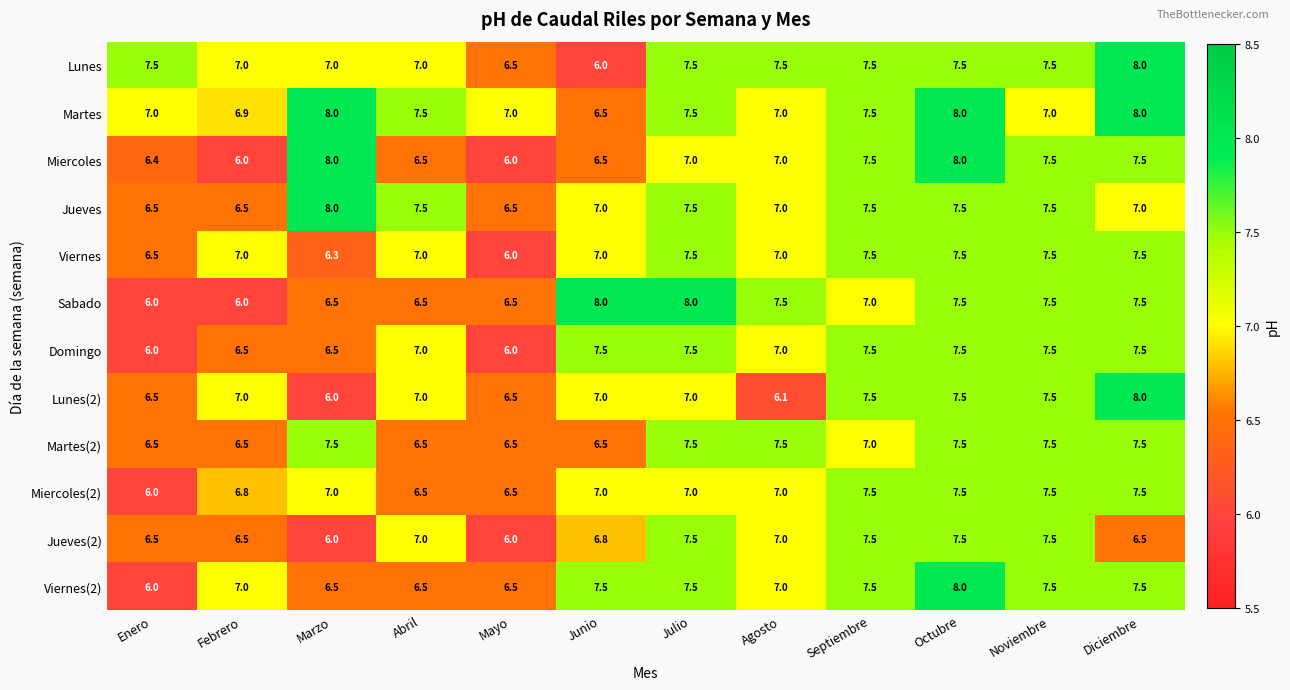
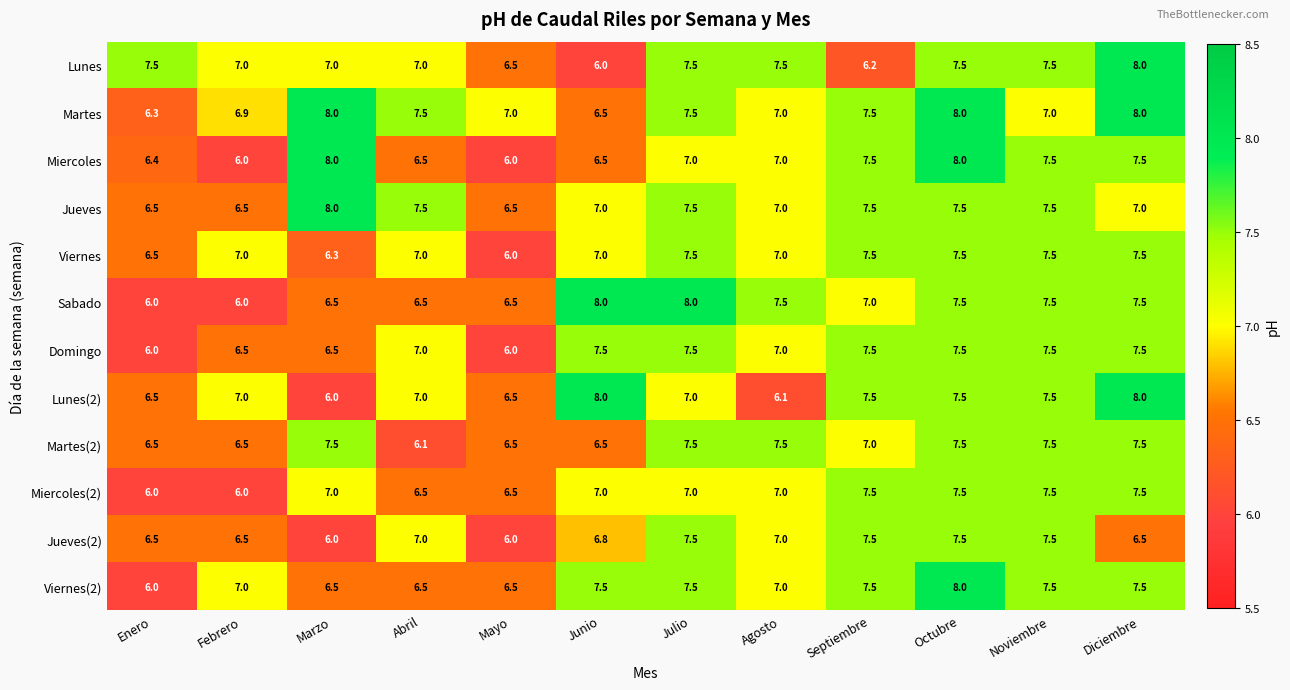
Lunes, Septiembre: 7.5 -> 6.2
Martes, Enero: 7.0 -> 6.3
Lunes(2), Junio: 7.0 -> 8.0
Martes(2), Abril: 6.5 -> 6.1
Miercoles(2), Febrero: 6.8 -> 6.0
